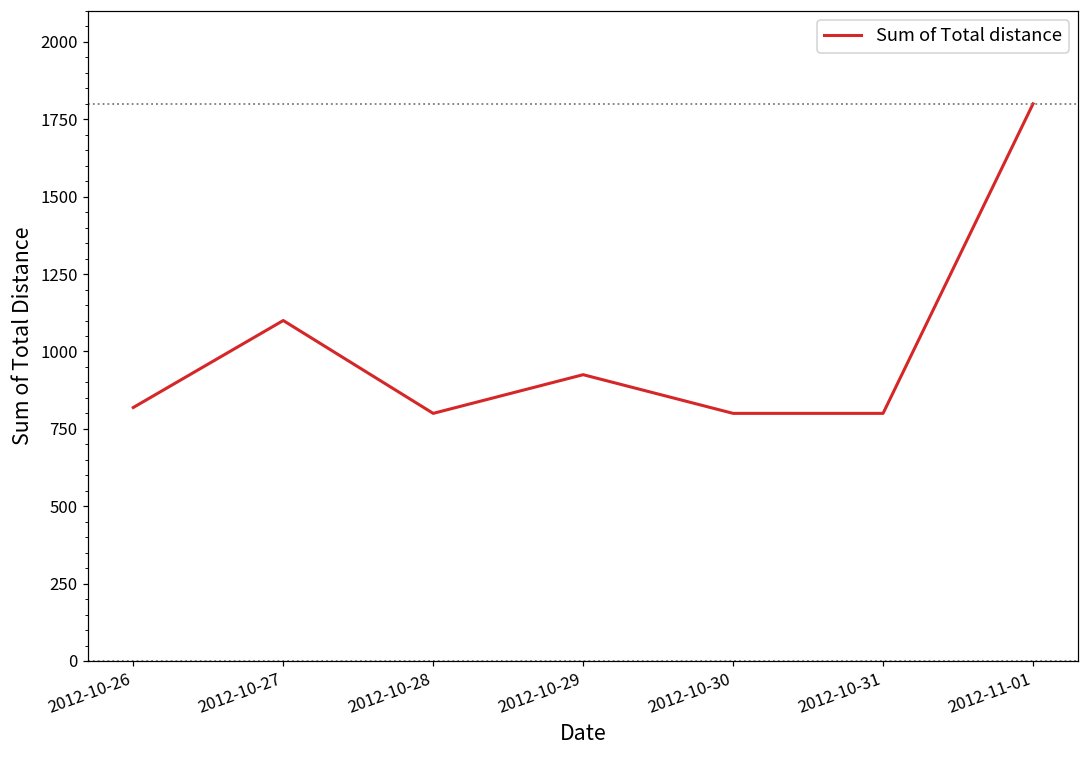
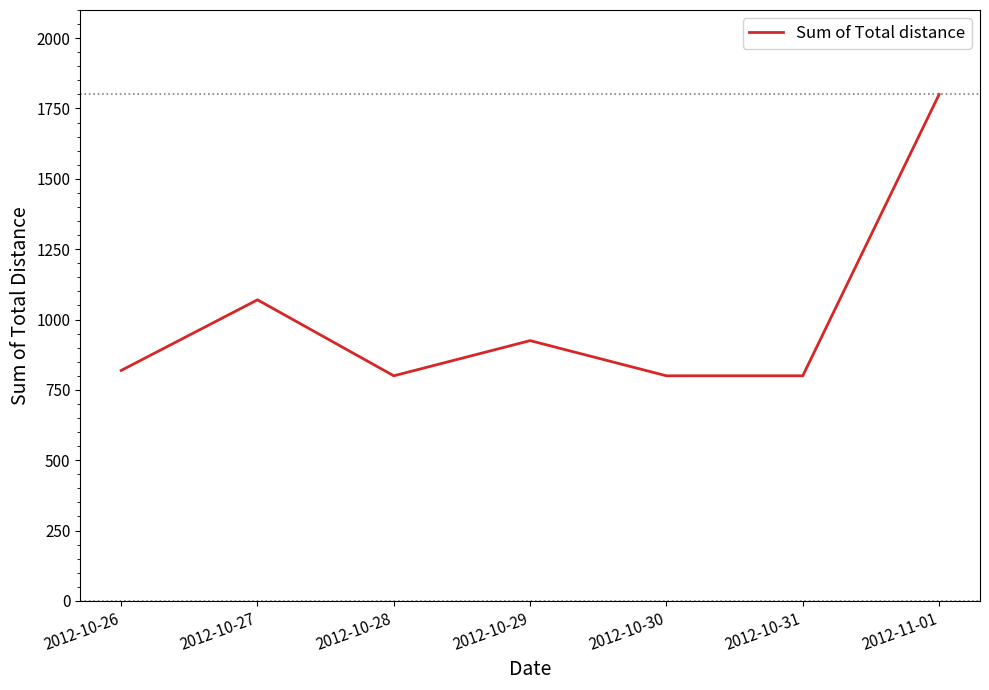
2012-10-27: 1100 -> 1070
